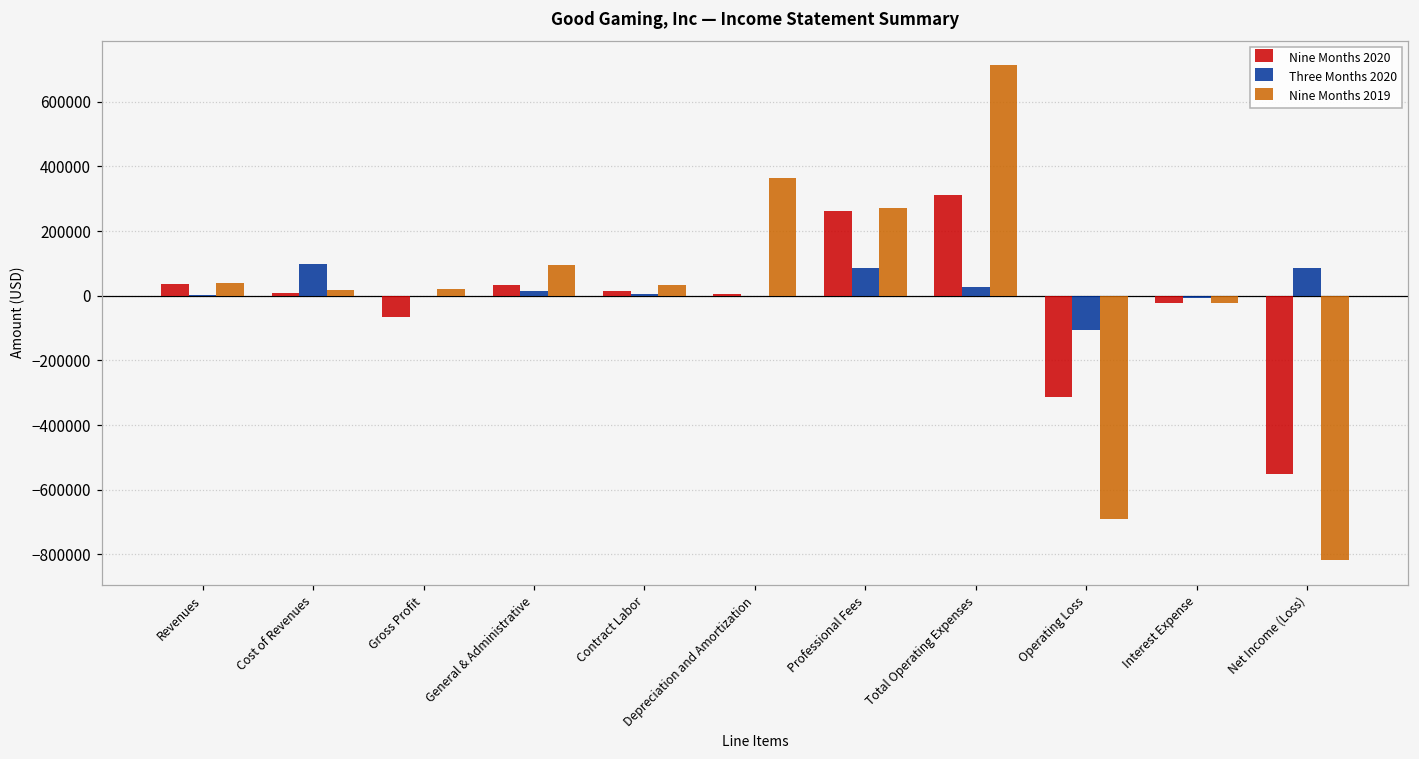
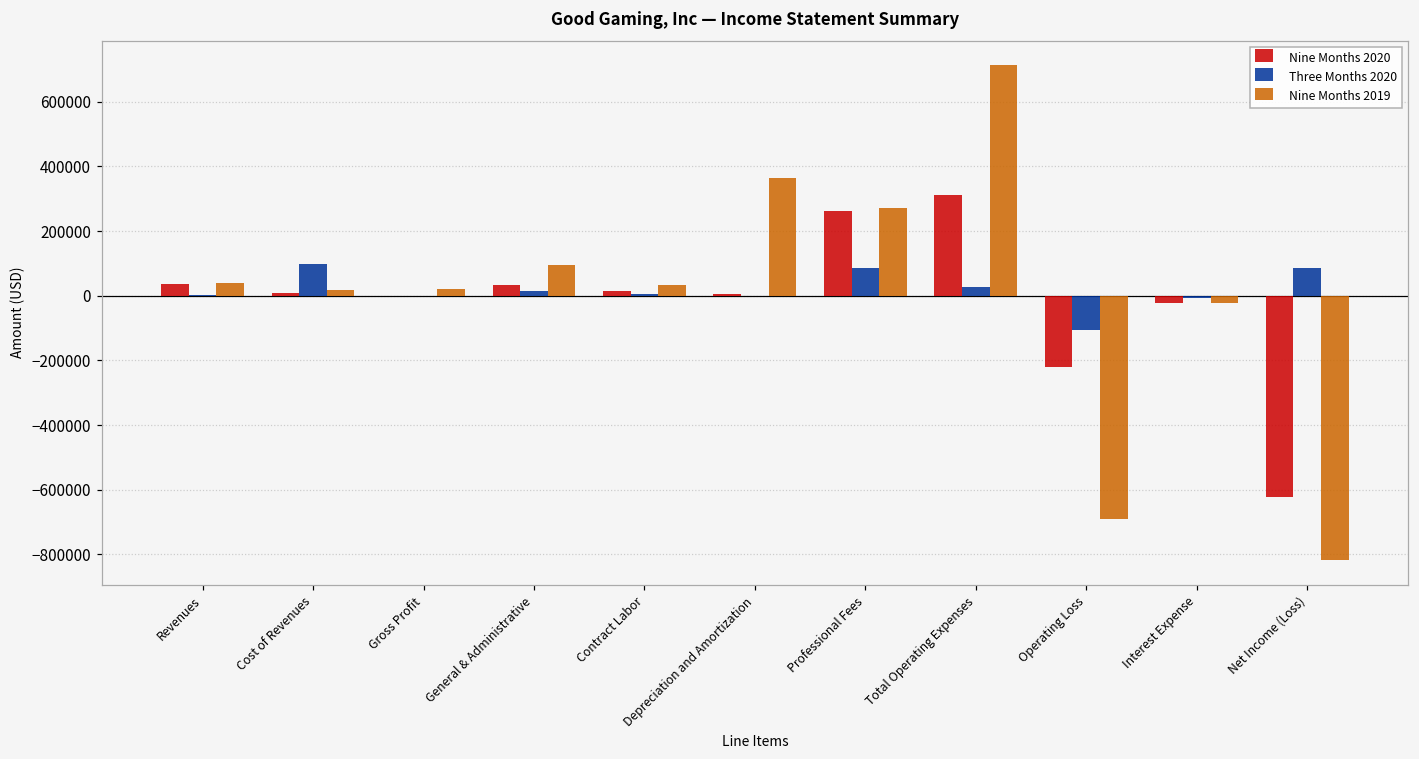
Nine Months 2020, Gross Profit: -70000 -> 0
Nine Months 2020, Operating Loss: -310000 -> -220000
Nine Months 2020, Net Income (Loss): -550000 -> -620000
